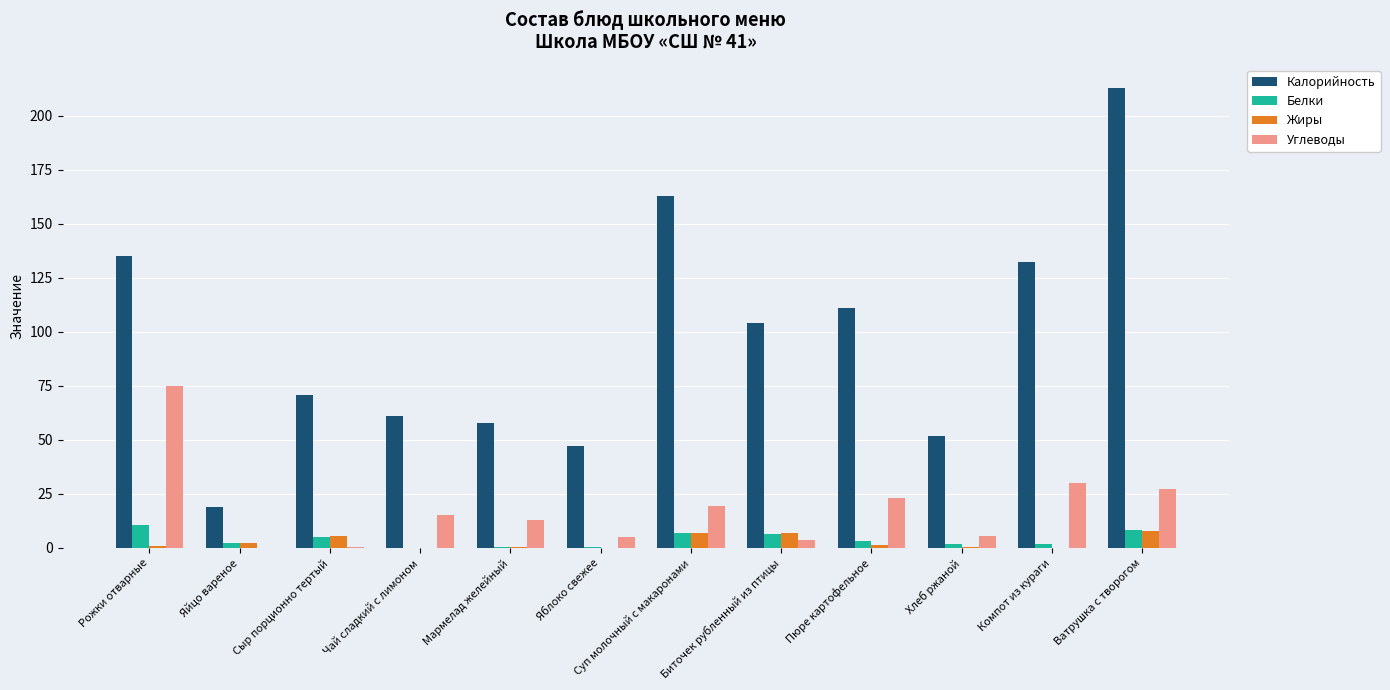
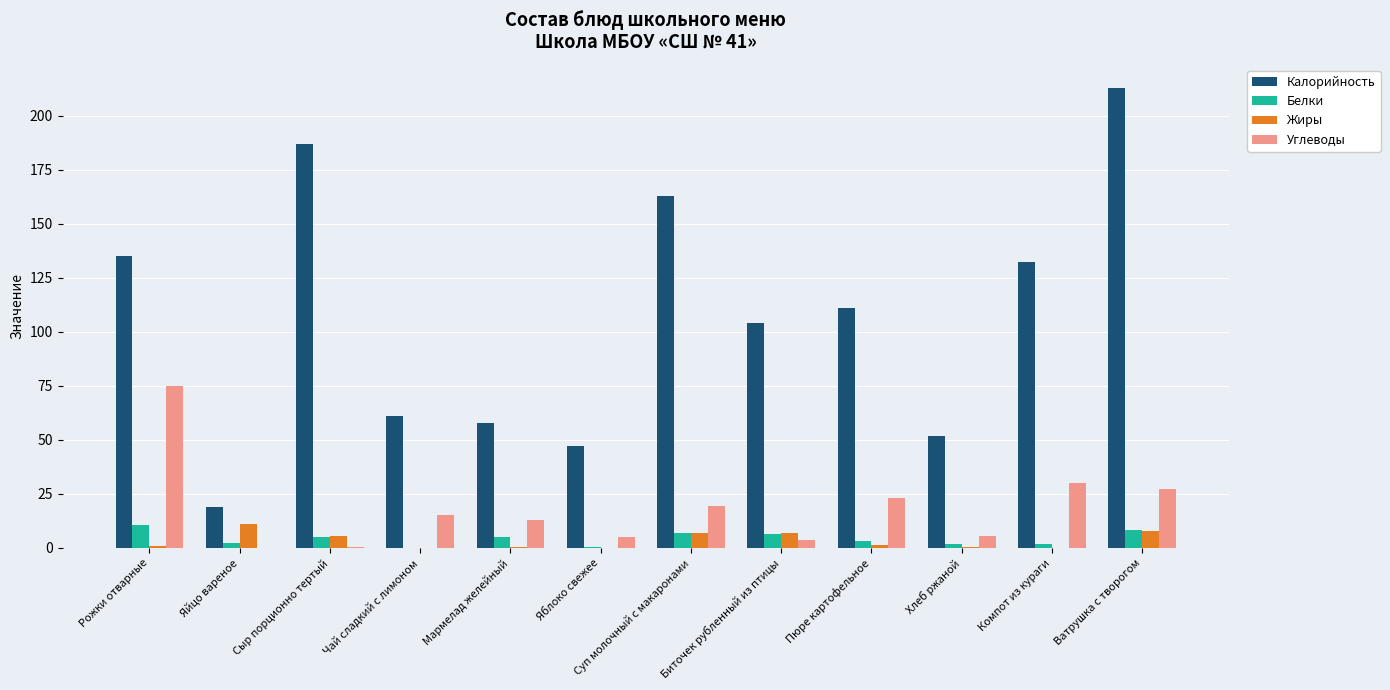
Жиры, Яйцо вареное: 2 -> 11
Калорийность, Сыр порционно тертый: 71 -> 187
Белки, Мармелад желейный: 0 -> 5
